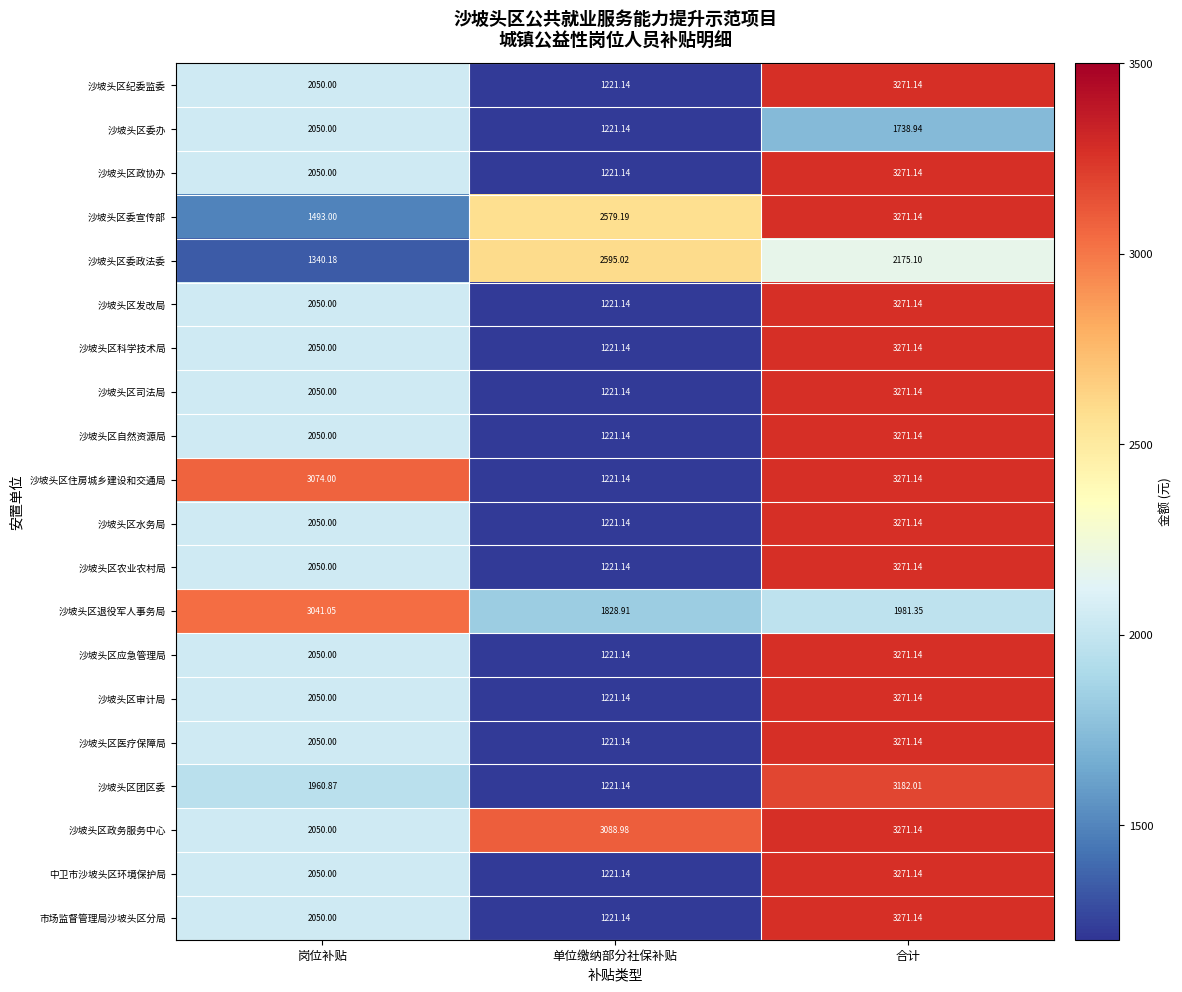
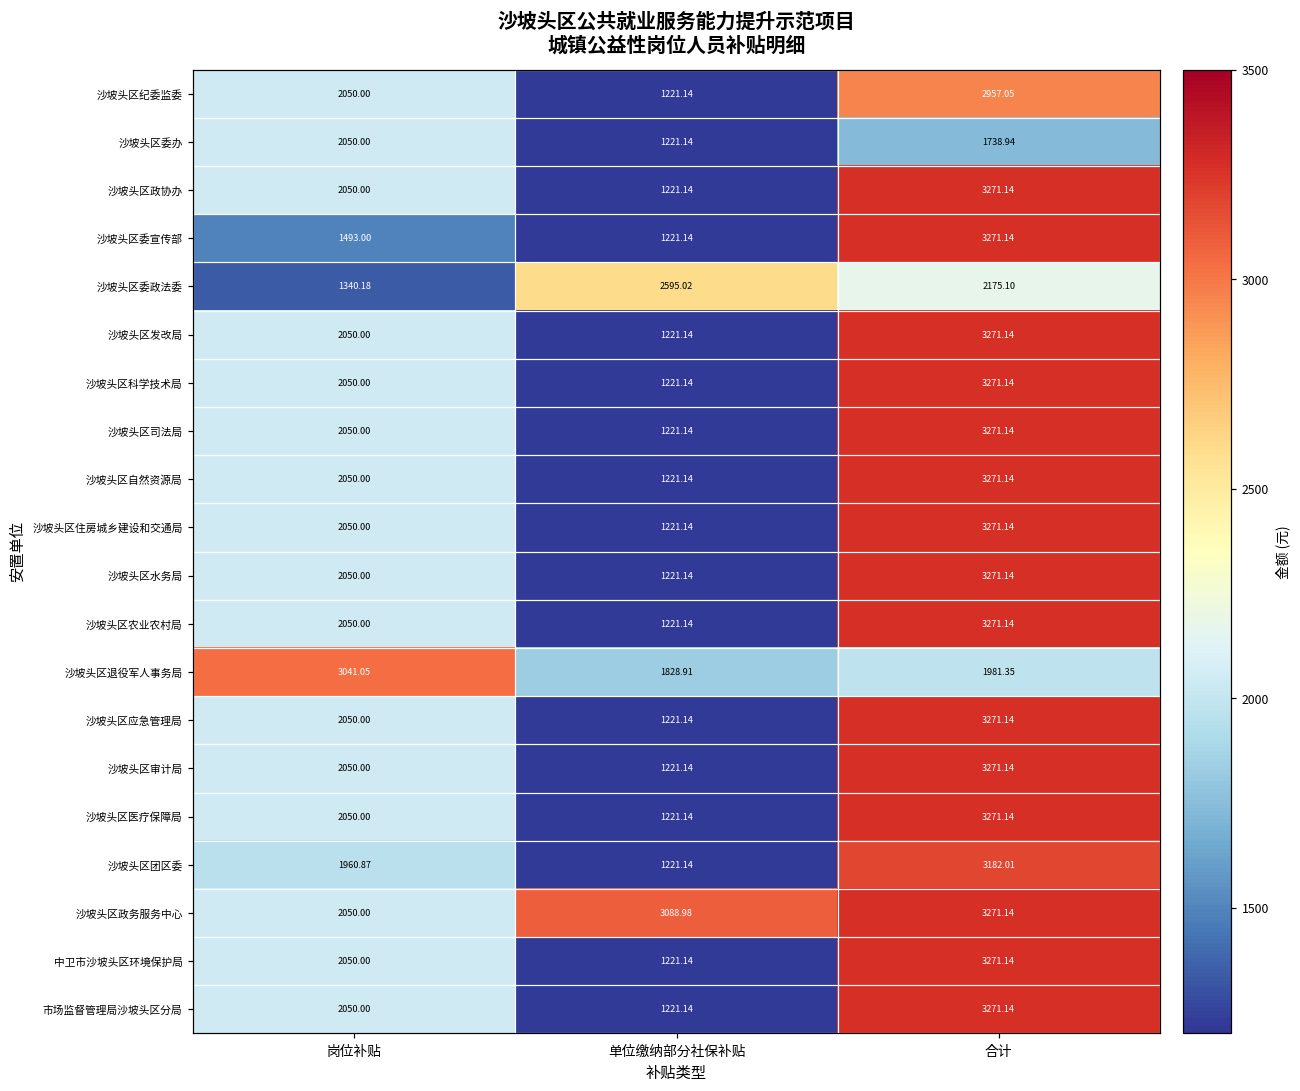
沙坡头区纪委监委, 合计: 3271.14 -> 2957.05
沙坡头区委宣传部, 单位缴纳部分社保补贴: 2579.19 -> 1221.14
沙坡头区住房城乡建设和交通局, 岗位补贴: 3074.00 -> 2050.00
